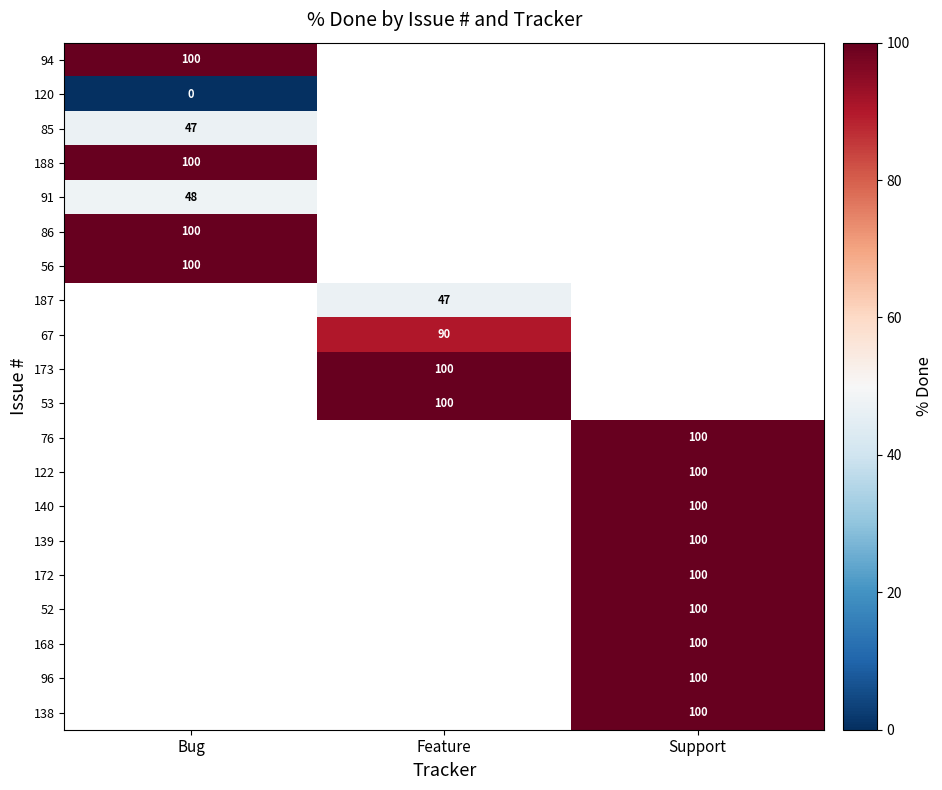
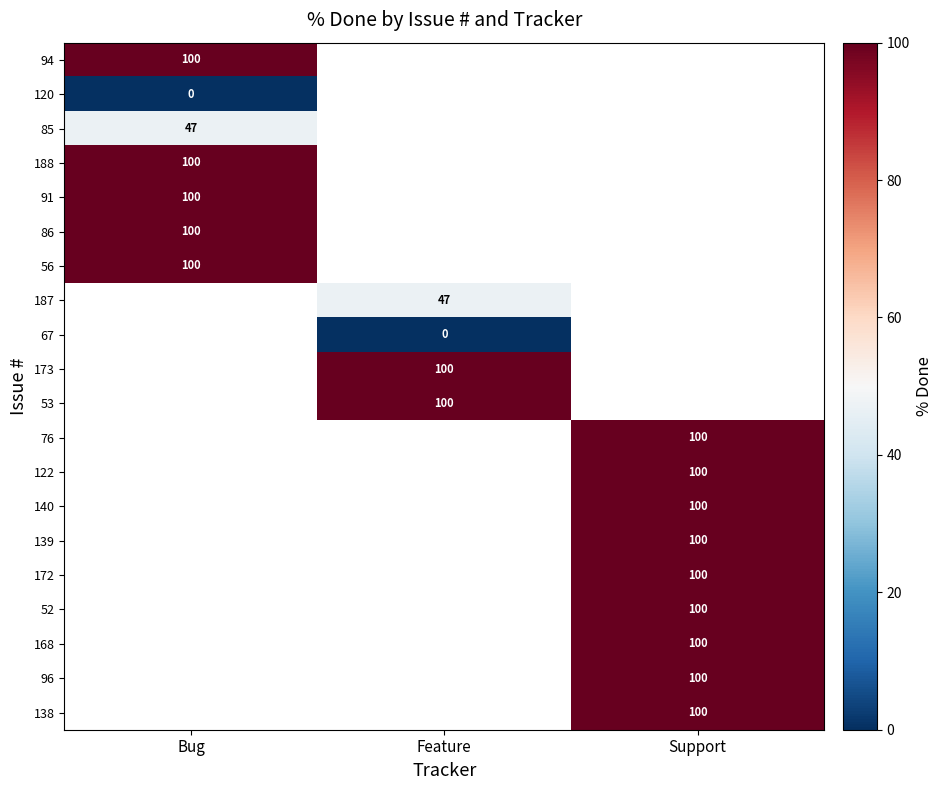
91, Bug: 48 -> 100
67, Feature: 90 -> 0
